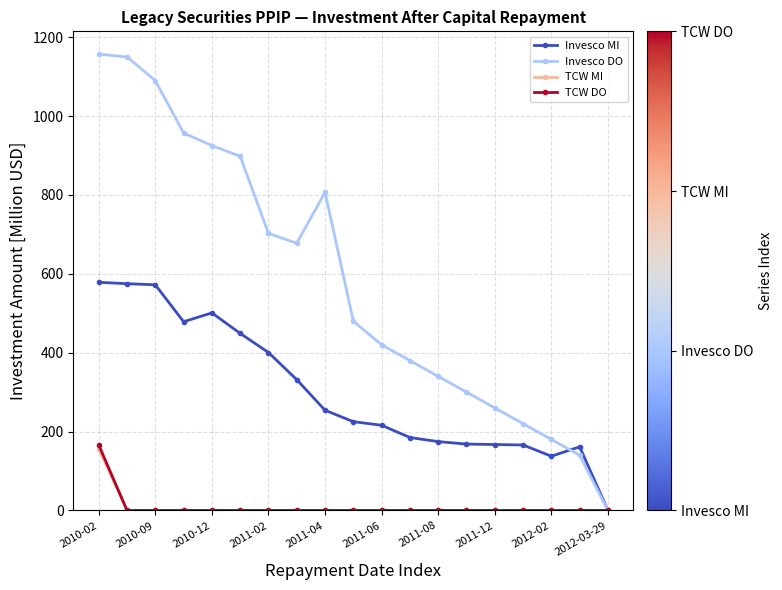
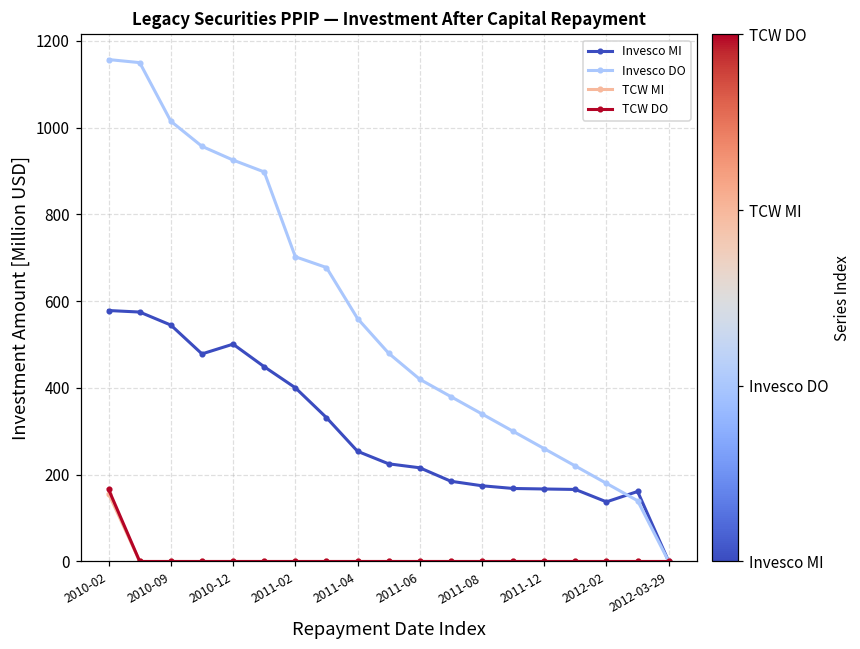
Invesco MI, 2010-09: 570 -> 540
Invesco DO, 2010-09: 1090 -> 1010
Invesco DO, 2011-04: 810 -> 560
